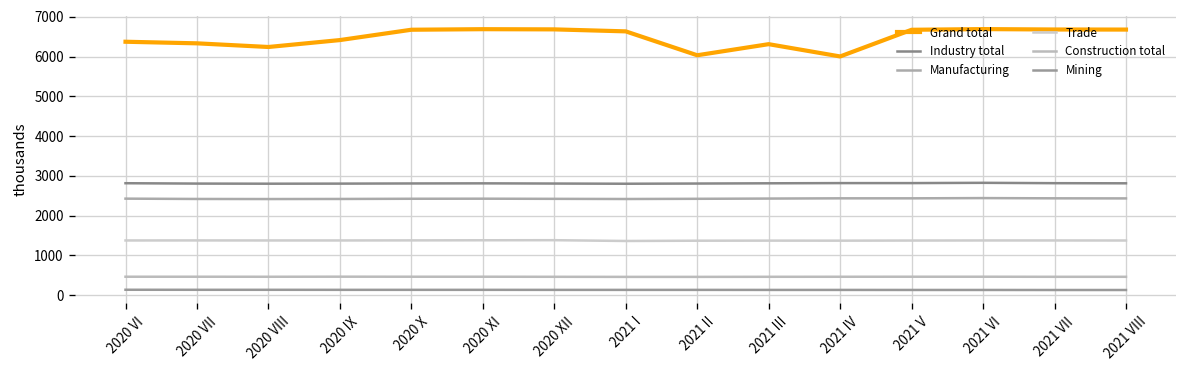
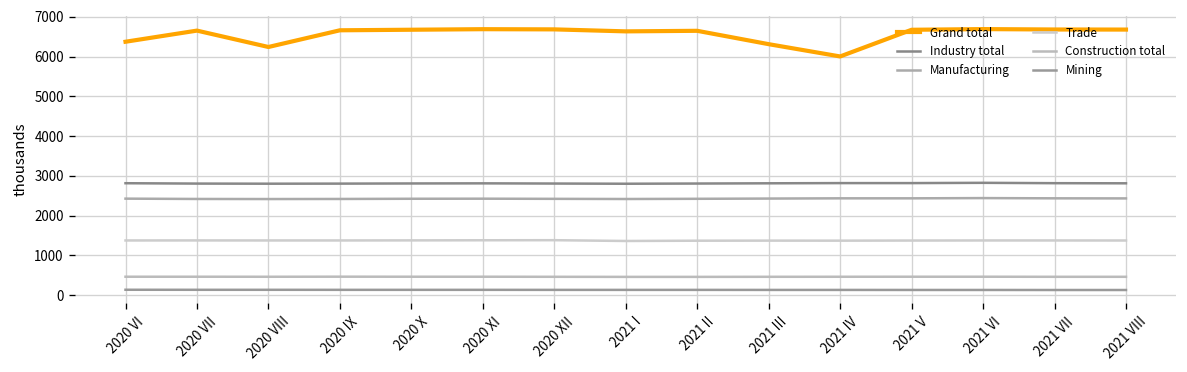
Grand total, 2020 VII: 6300 -> 6700
Grand total, 2020 IX: 6400 -> 6700
Grand total, 2021 II: 6000 -> 6600
